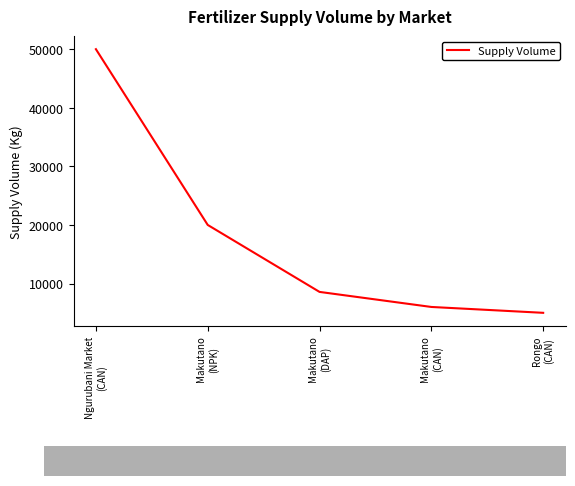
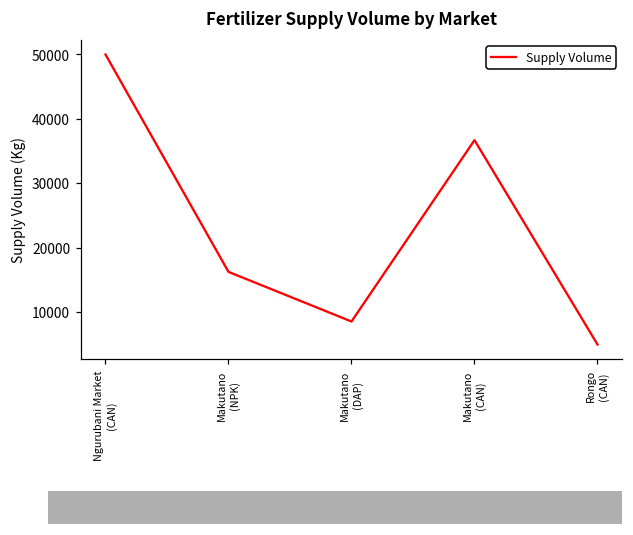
Makutano (NPK): 20000 -> 16000
Makutano (CAN): 6000 -> 37000
